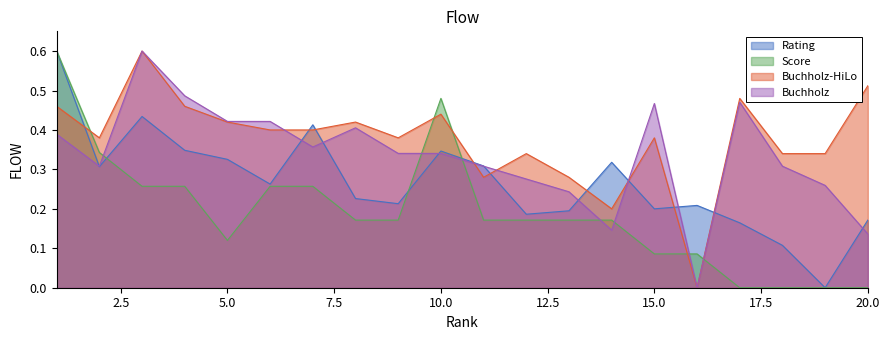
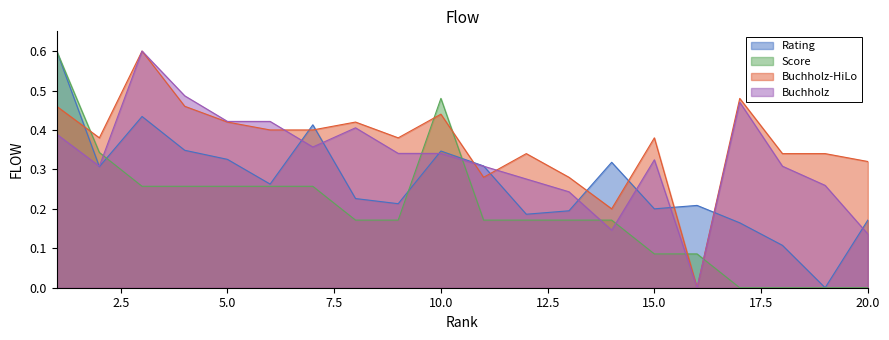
Score, 5.0: 0.12 -> 0.26
Buchholz, 15.0: 0.47 -> 0.32
Buchholz-HiLo, 20.0: 0.51 -> 0.32
